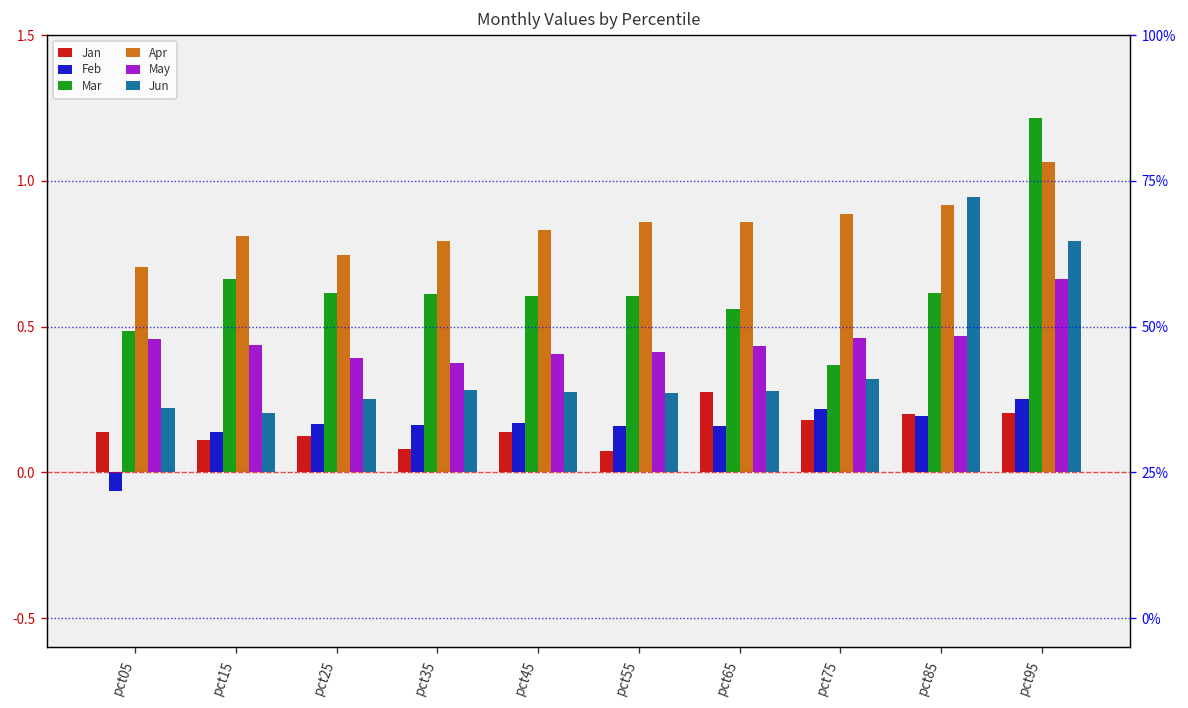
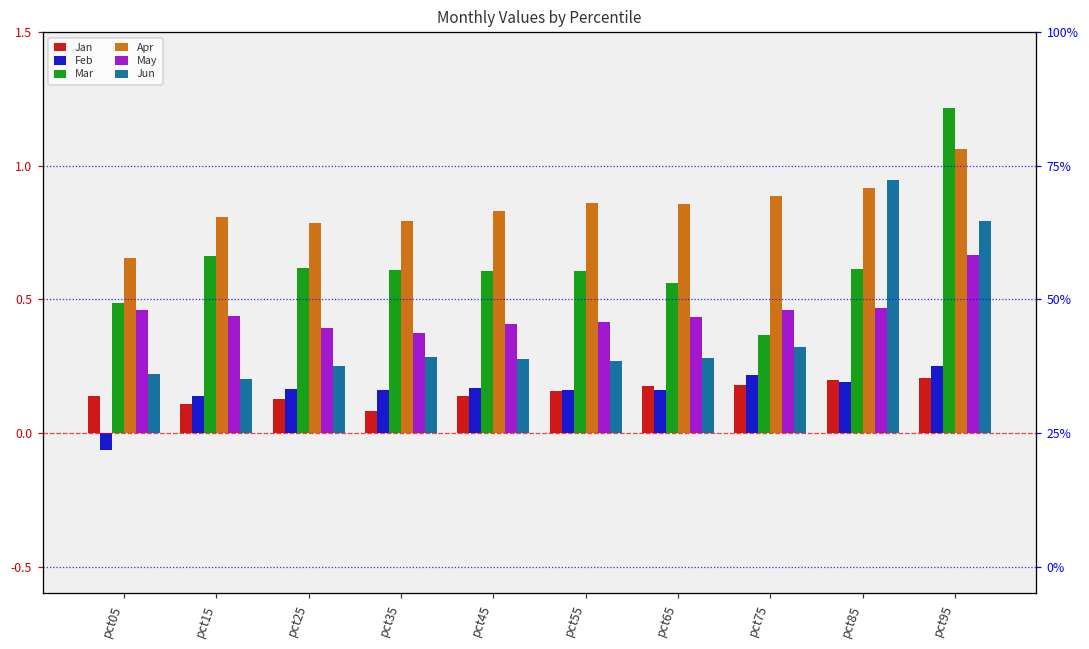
Apr, pct05: 0.70 -> 0.66
Apr, pct25: 0.75 -> 0.79
Jan, pct55: 0.08 -> 0.16
Jan, pct65: 0.28 -> 0.17
